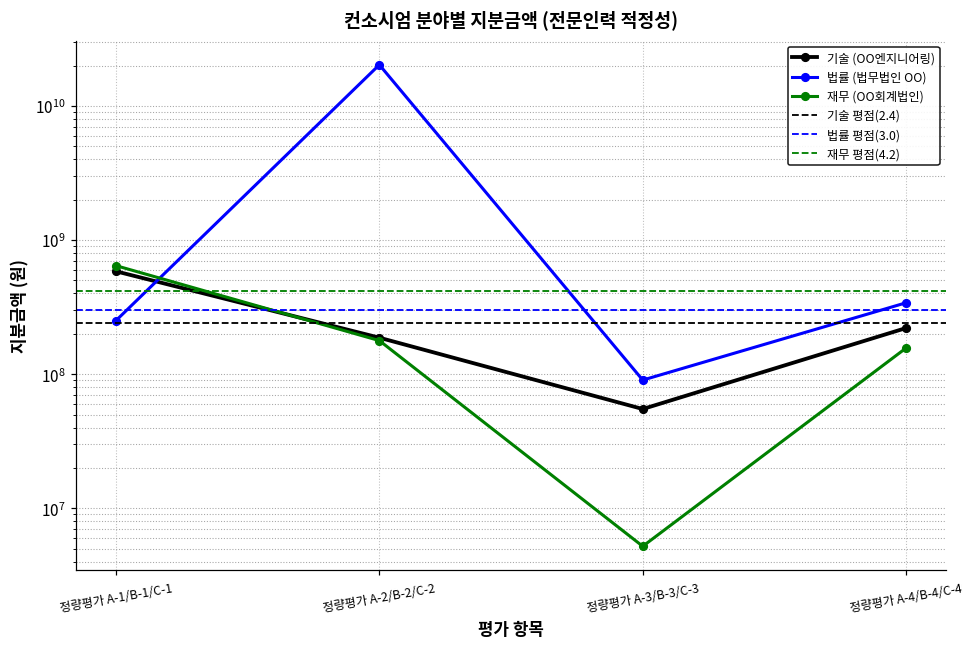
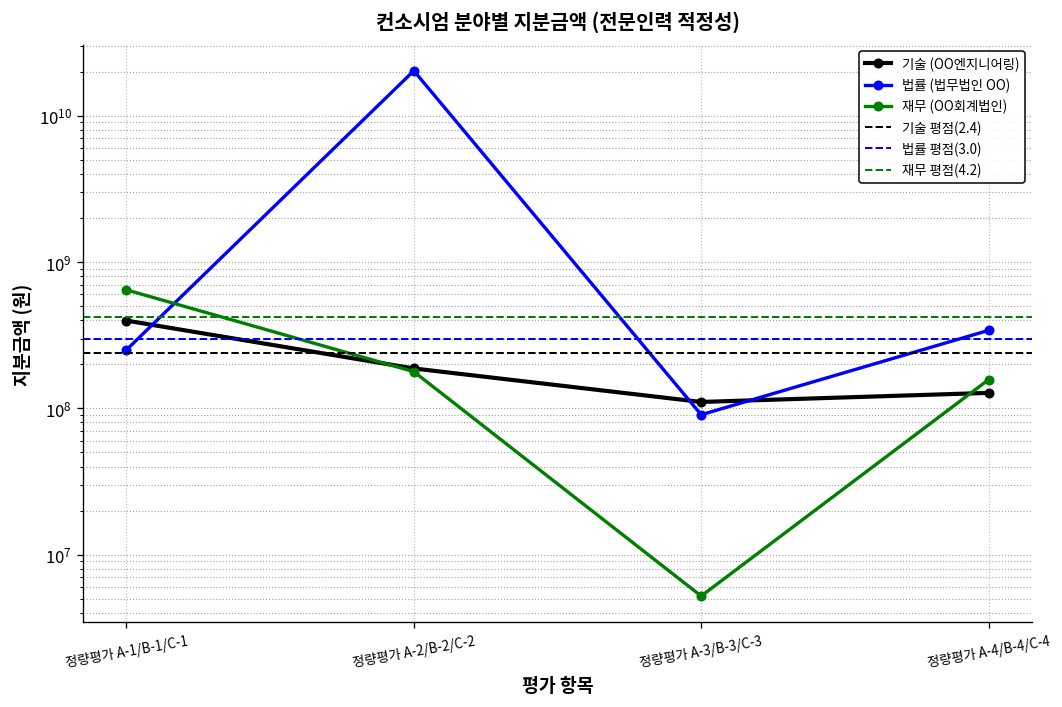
기술 (OO엔지니어링), 정량평가 A-1/B-1/C-1: 600000000 -> 400000000
기술 (OO엔지니어링), 정량평가 A-3/B-3/C-3: 60000000 -> 110000000
기술 (OO엔지니어링), 정량평가 A-4/B-4/C-4: 220000000 -> 130000000
